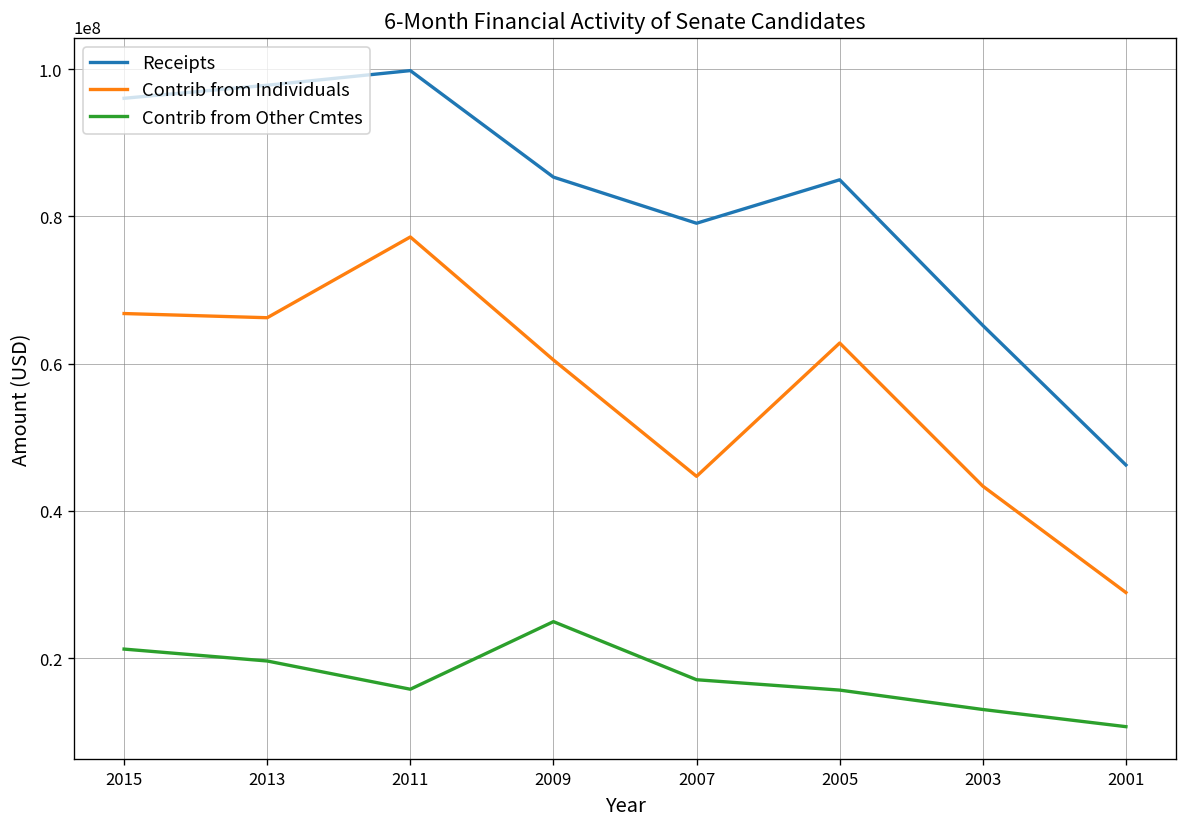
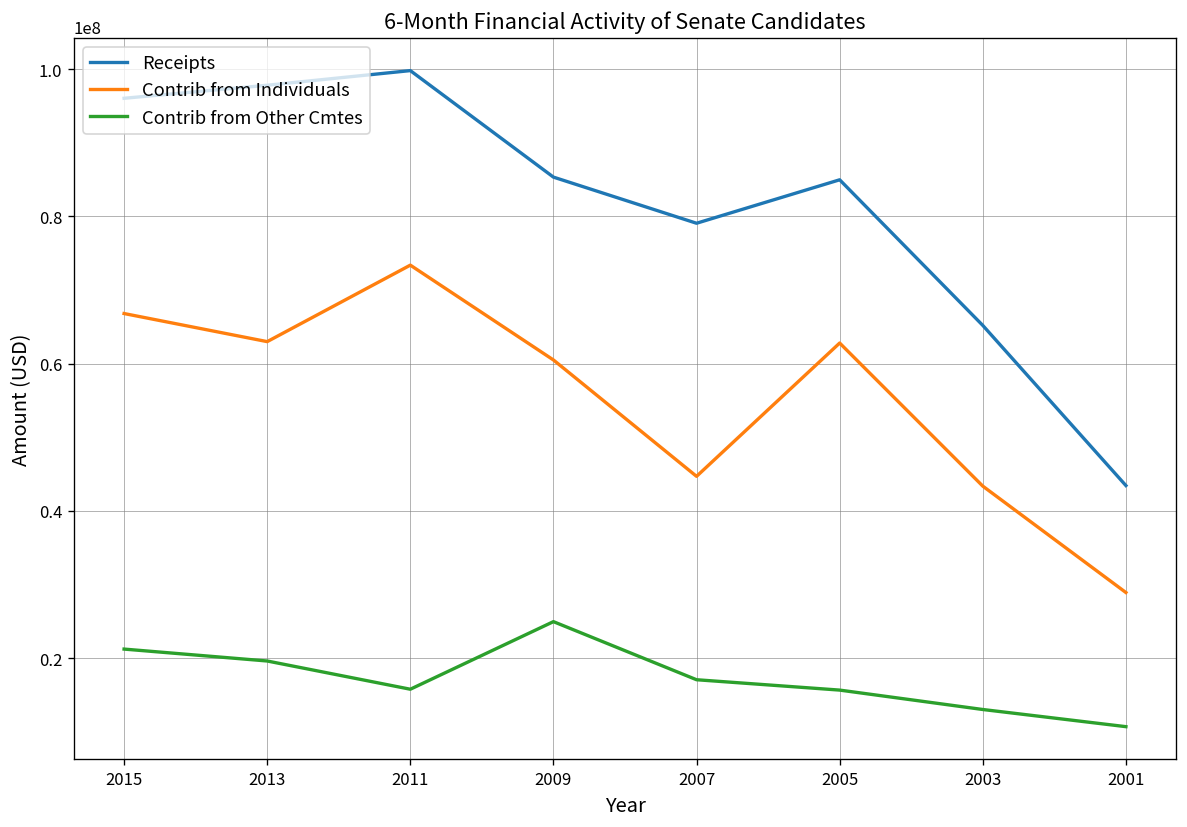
Contrib from Individuals, 2013: 66000000 -> 63000000
Contrib from Individuals, 2011: 77000000 -> 73000000
Receipts, 2001: 46000000 -> 43000000
